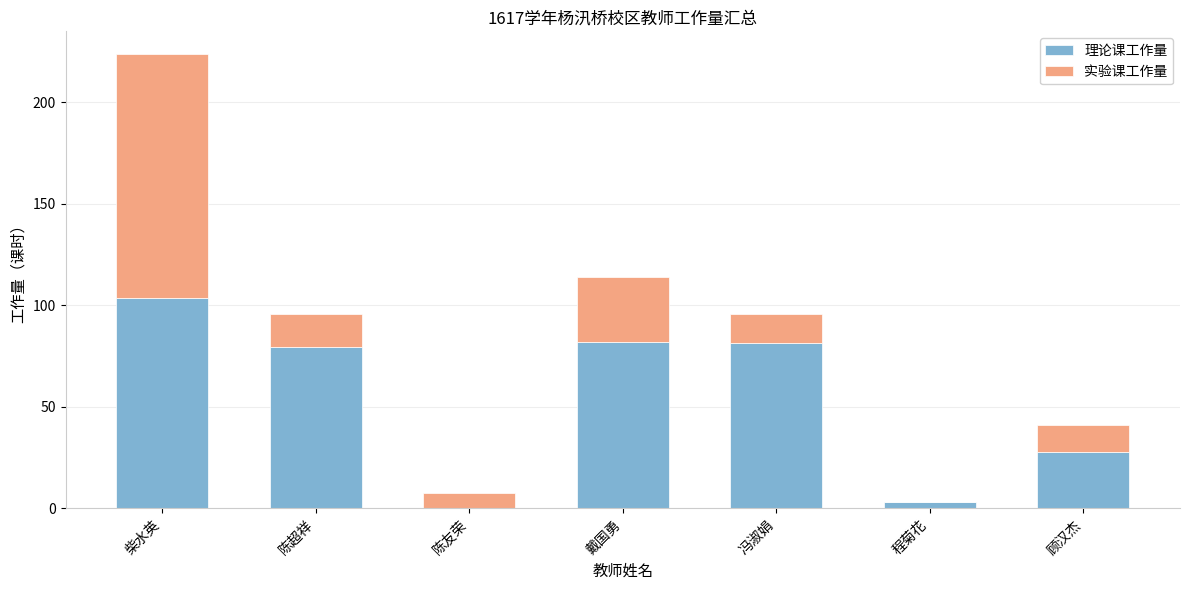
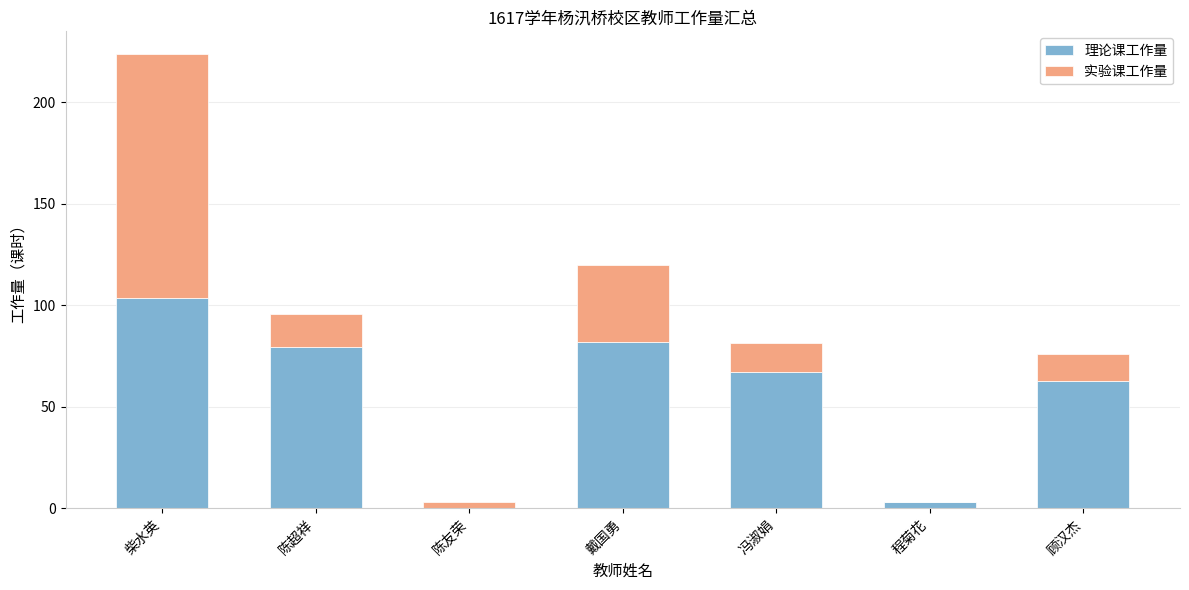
实验课工作量, 陈友荣: 8 -> 3
实验课工作量, 戴国勇: 32 -> 38
理论课工作量, 冯淑娟: 81 -> 67
理论课工作量, 顾汉杰: 28 -> 63
